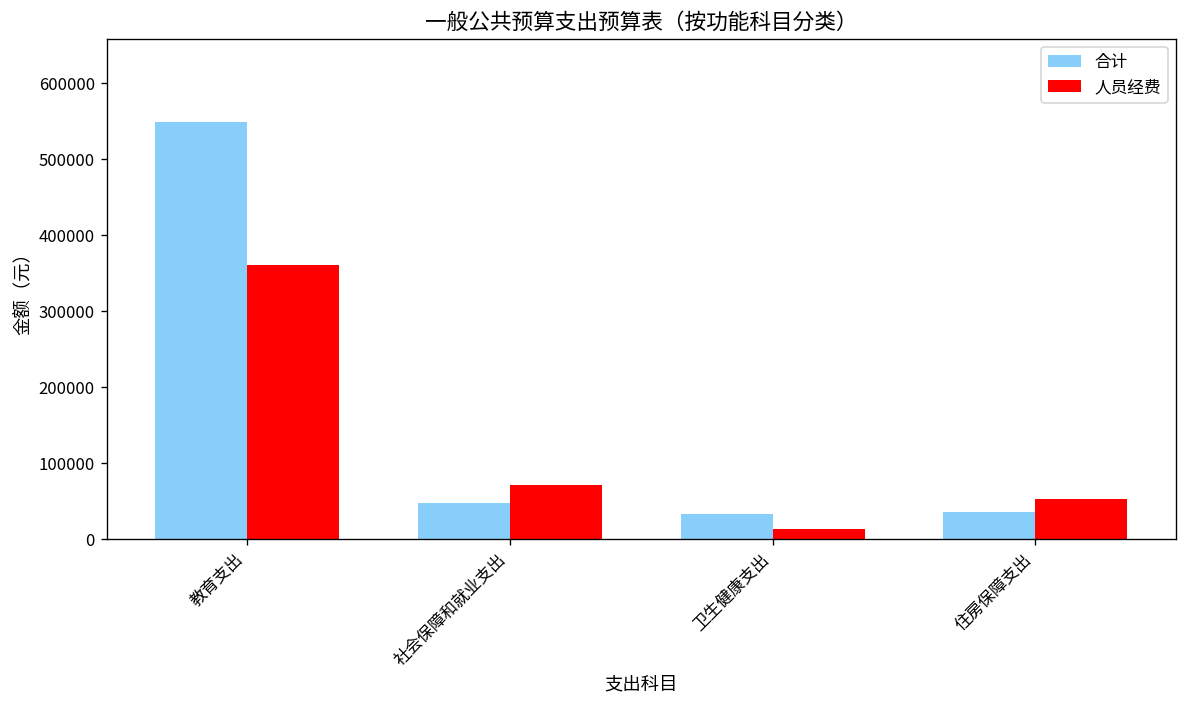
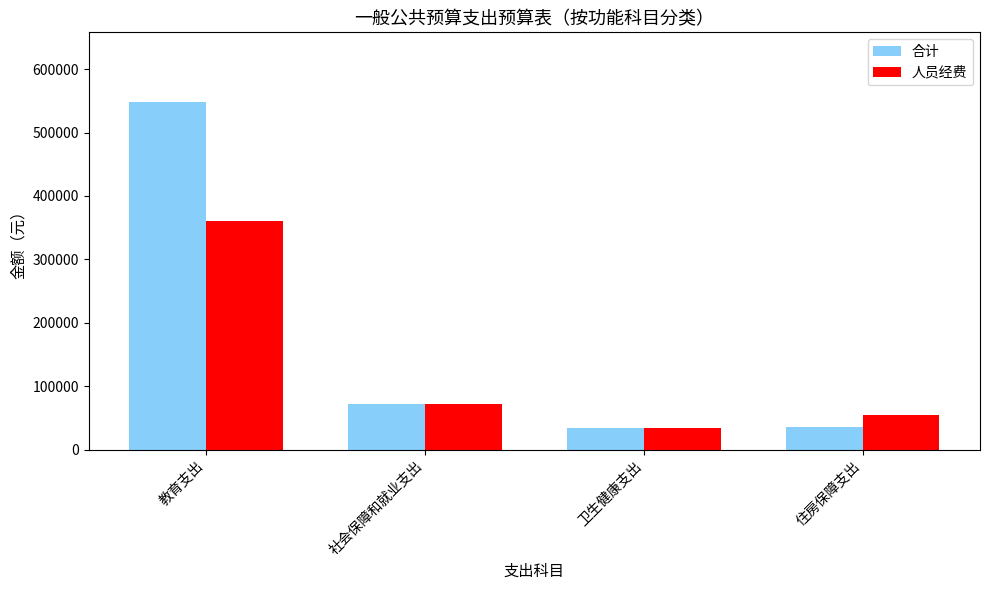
合计, 社会保障和就业支出: 50000 -> 70000
人员经费, 卫生健康支出: 10000 -> 30000
